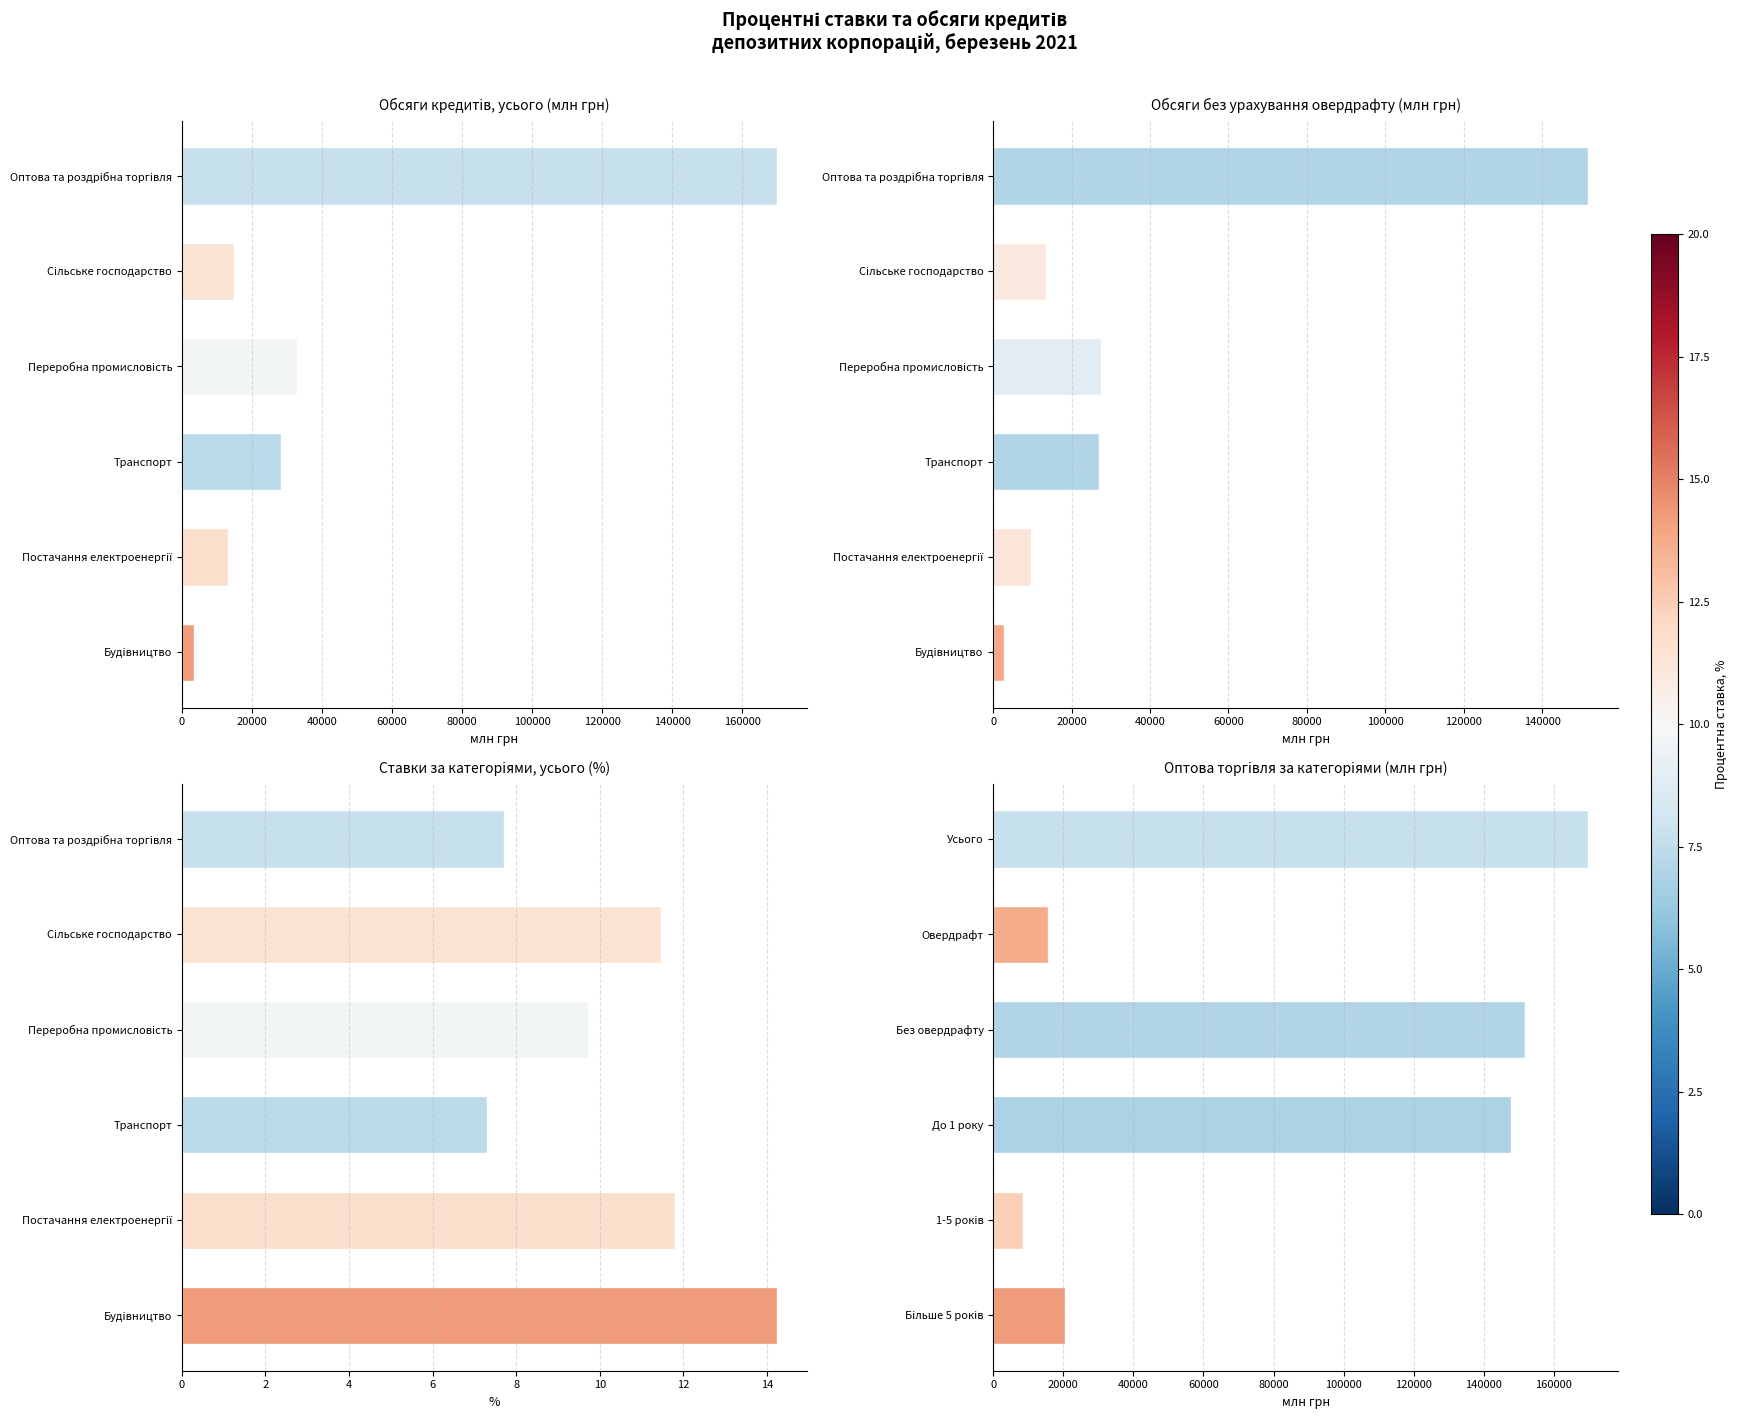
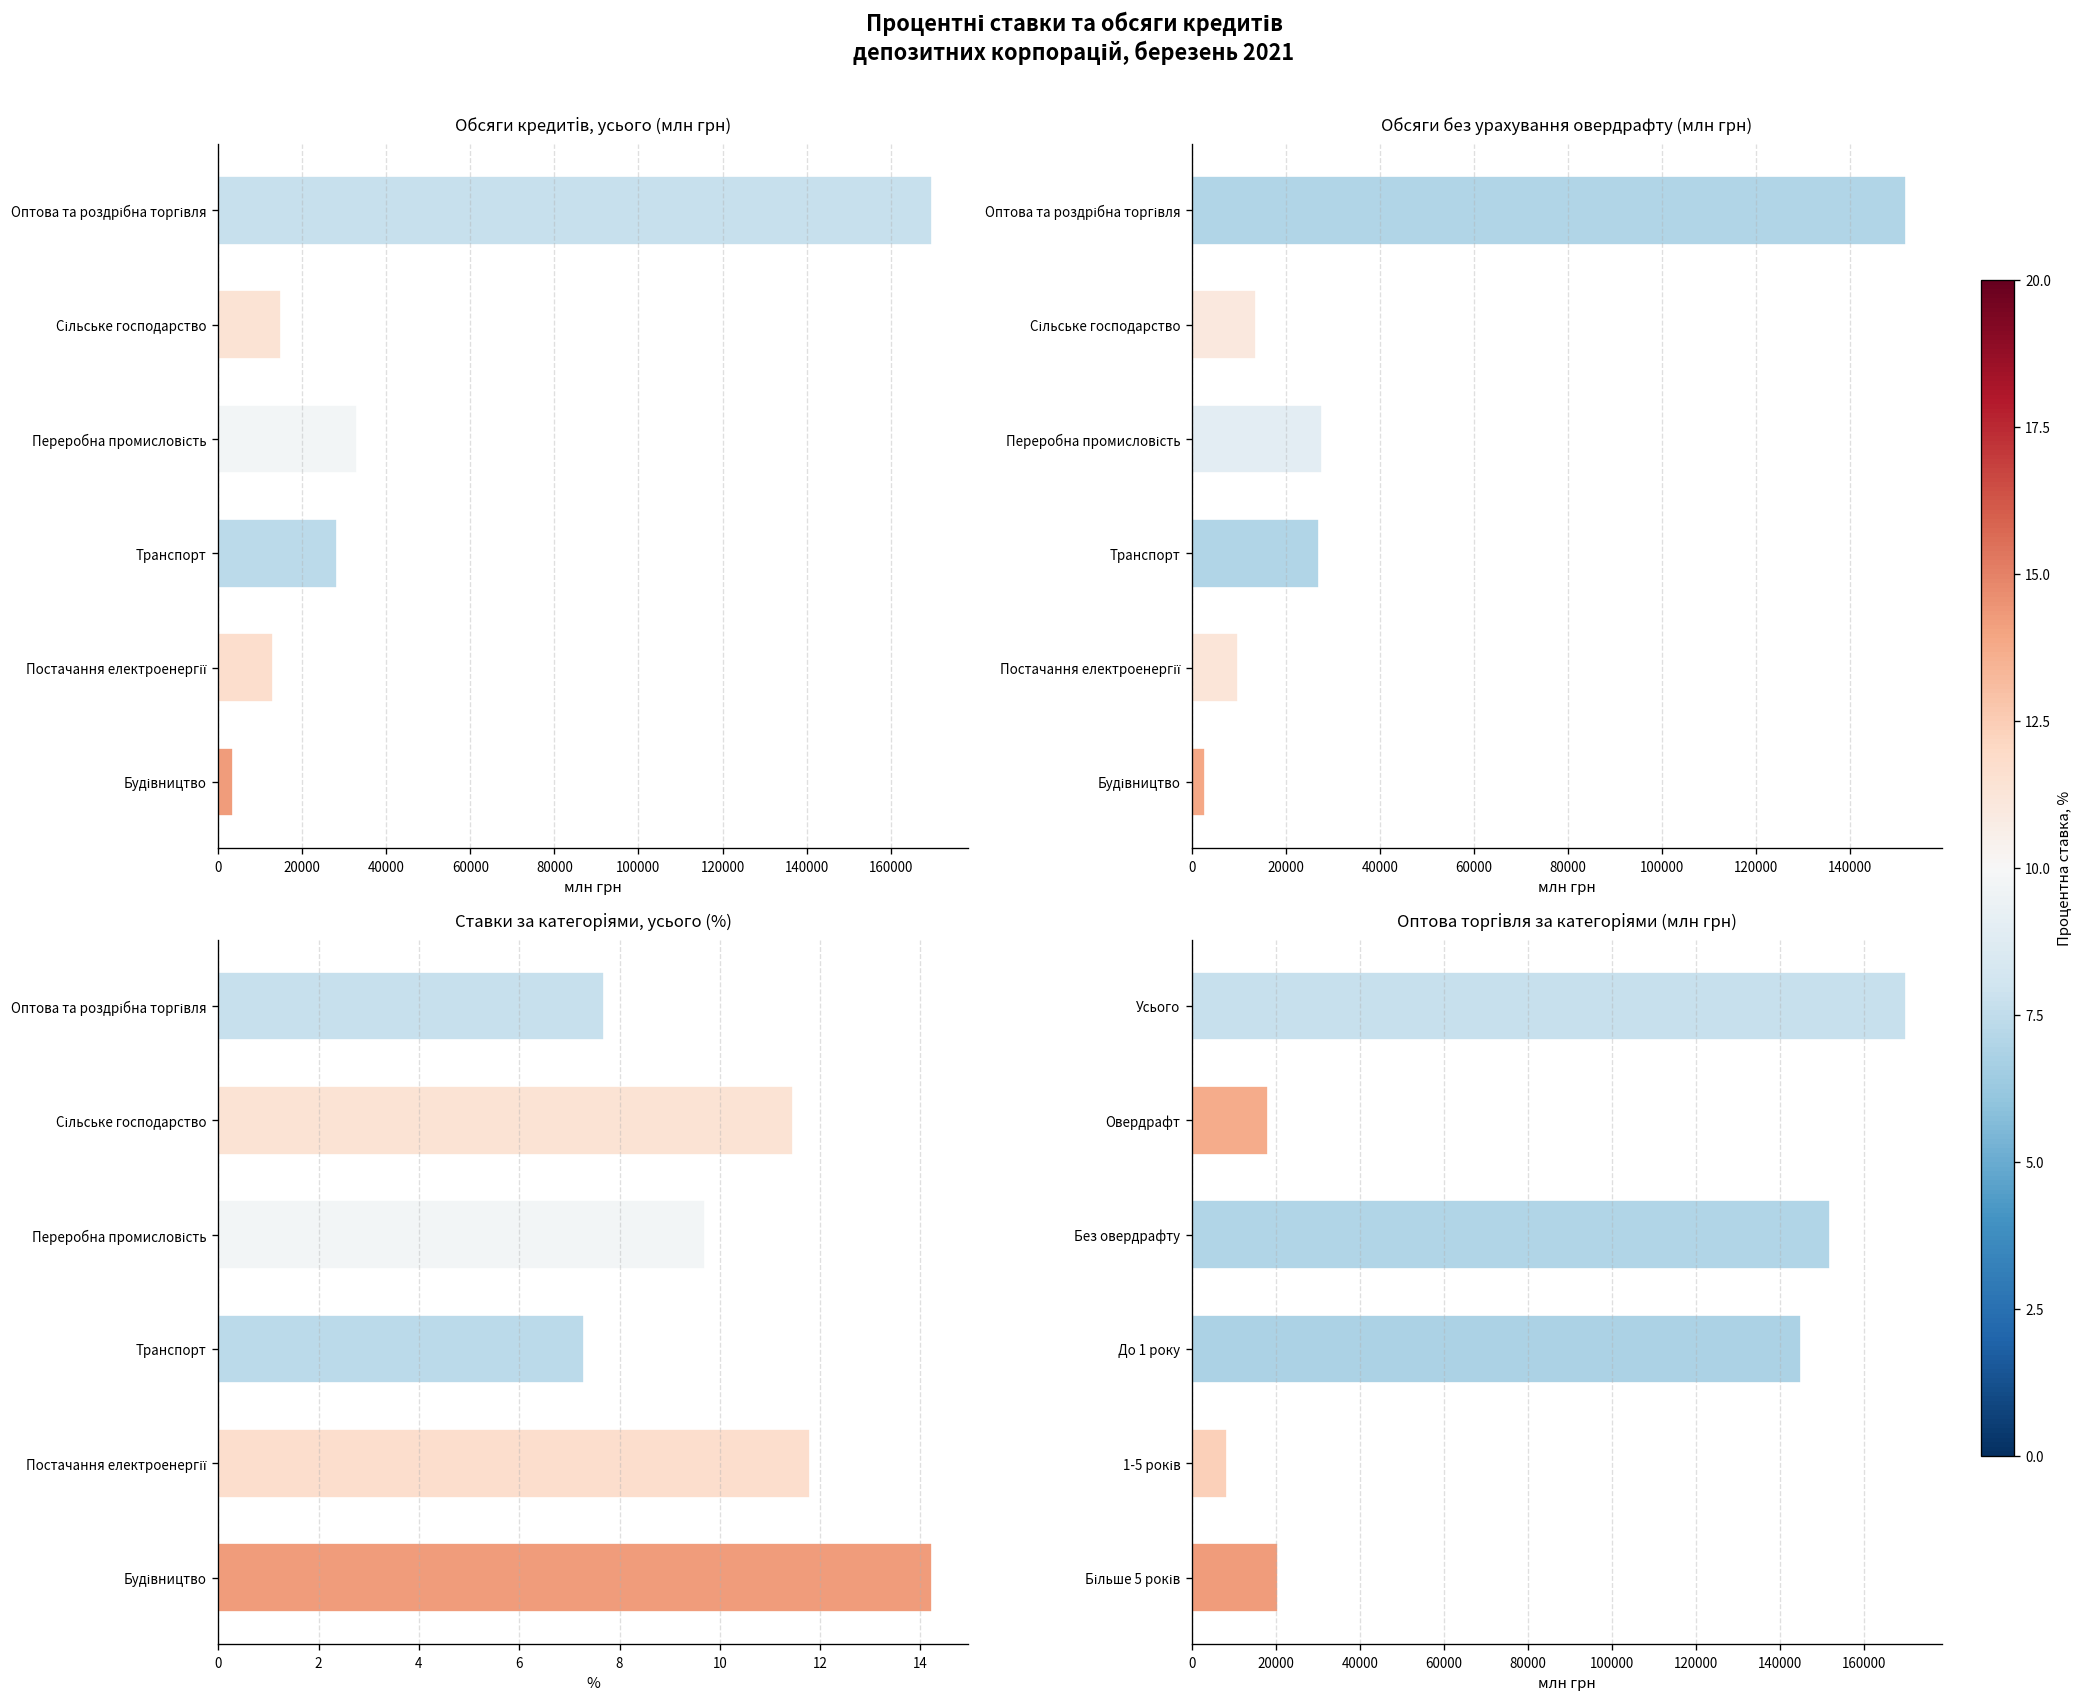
Оптова торгівля за категоріями (млн грн), Овердрафт: 15000 -> 18000
Оптова торгівля за категоріями (млн грн), До 1 року: 148000 -> 145000
